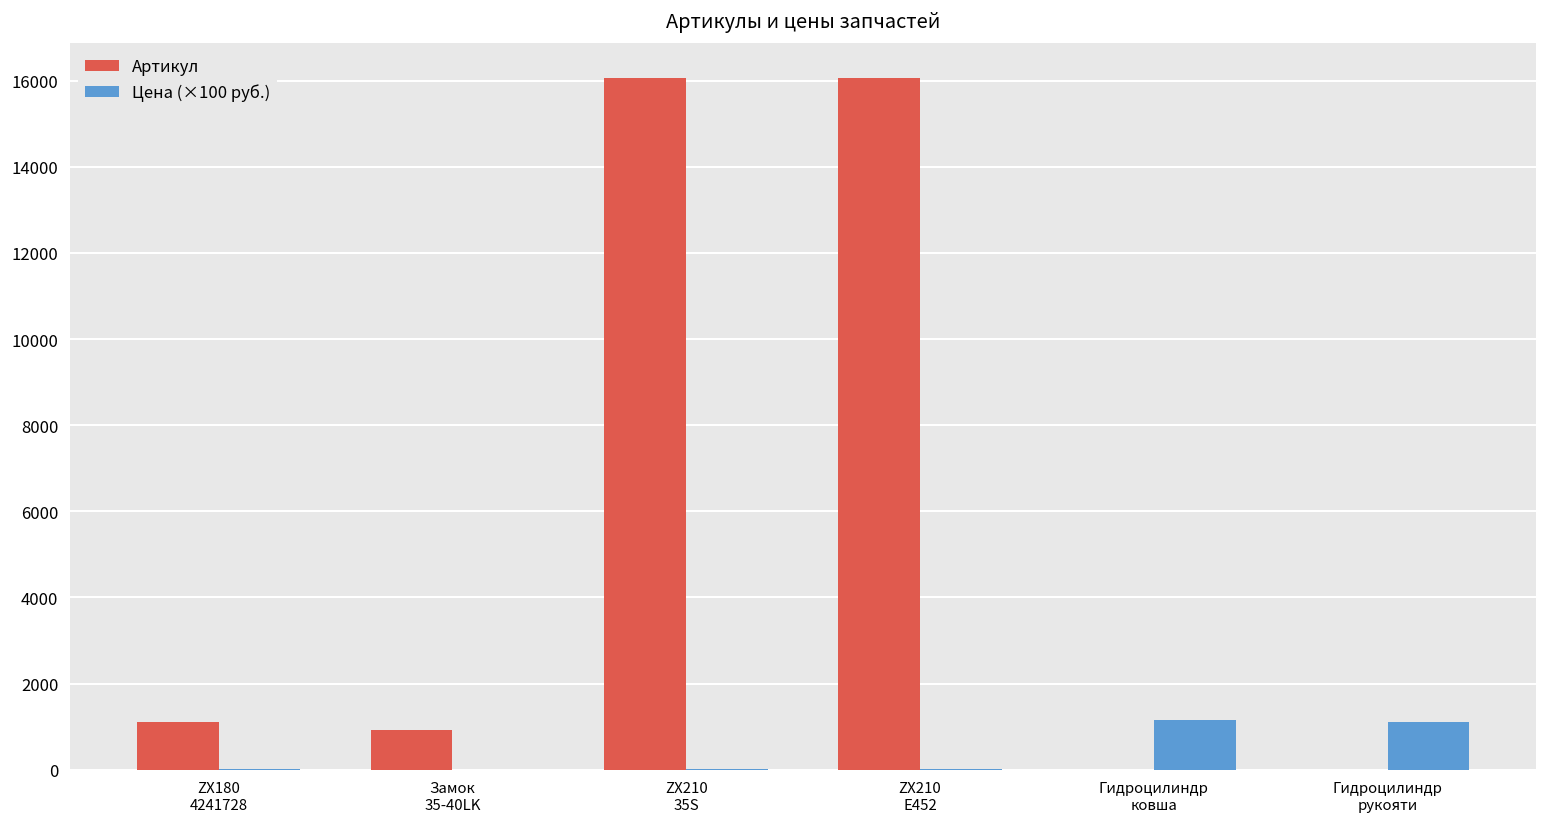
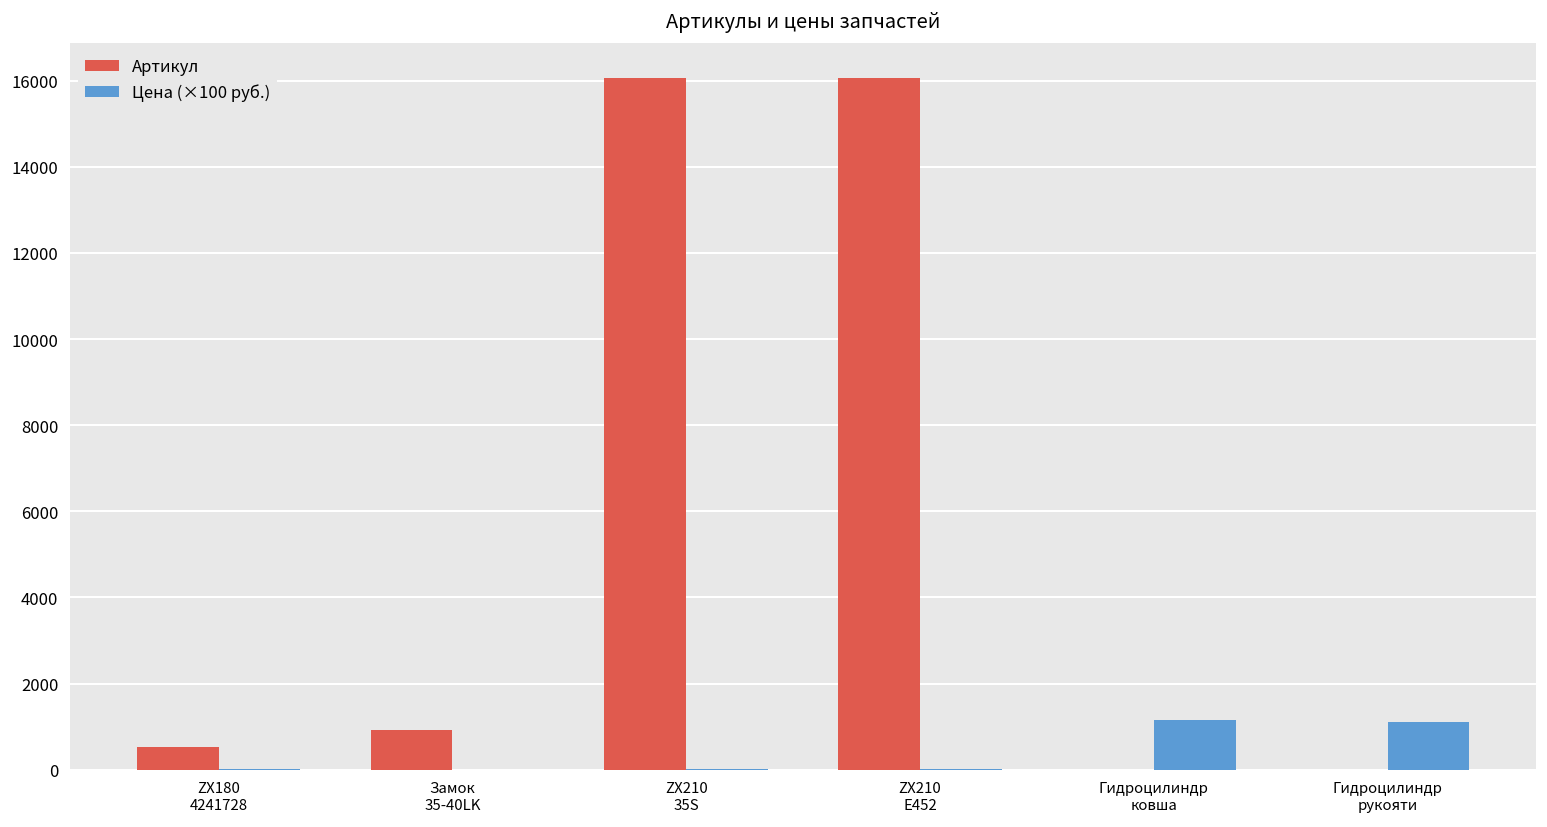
Артикул, ZX180 4241728: 1100 -> 500
